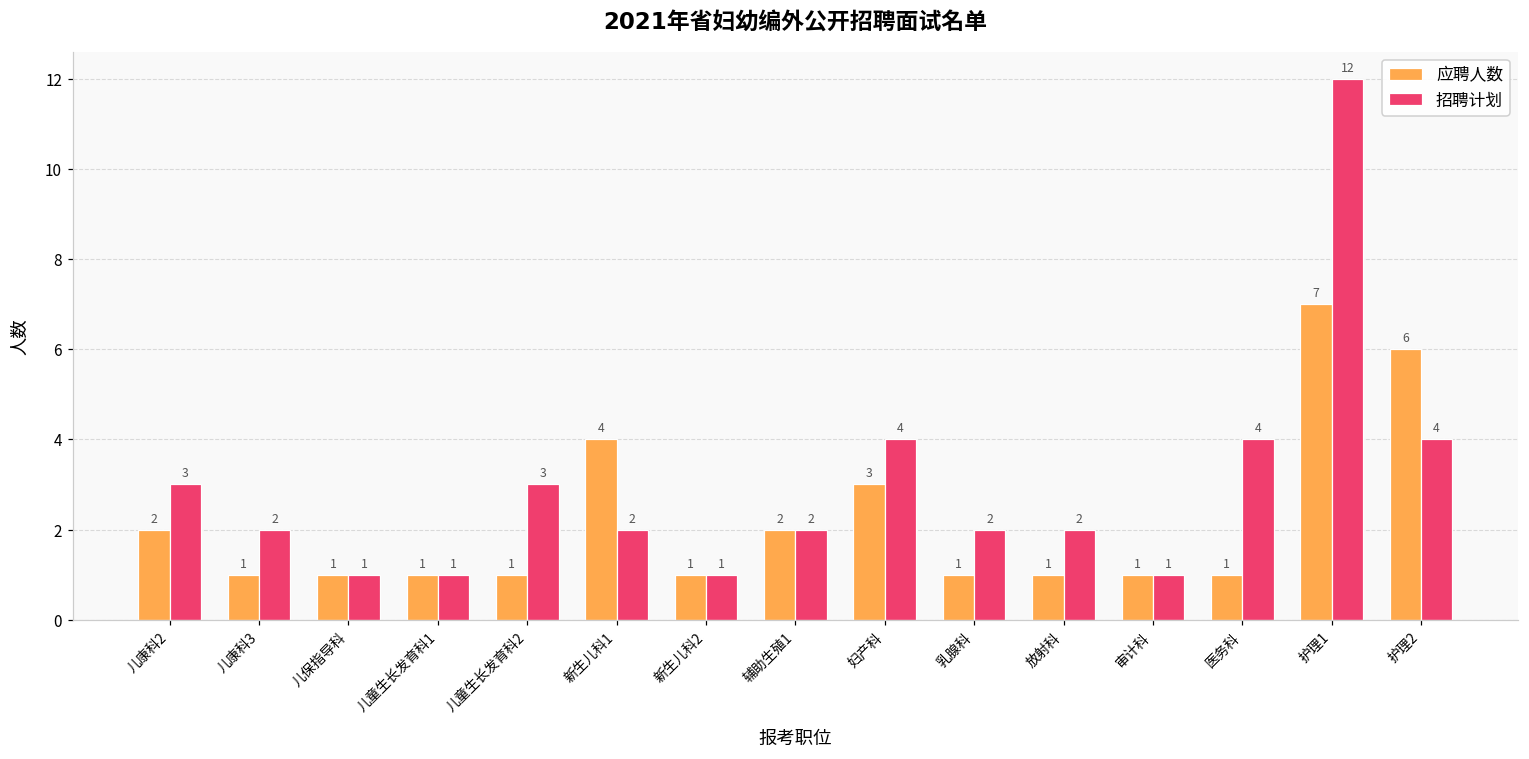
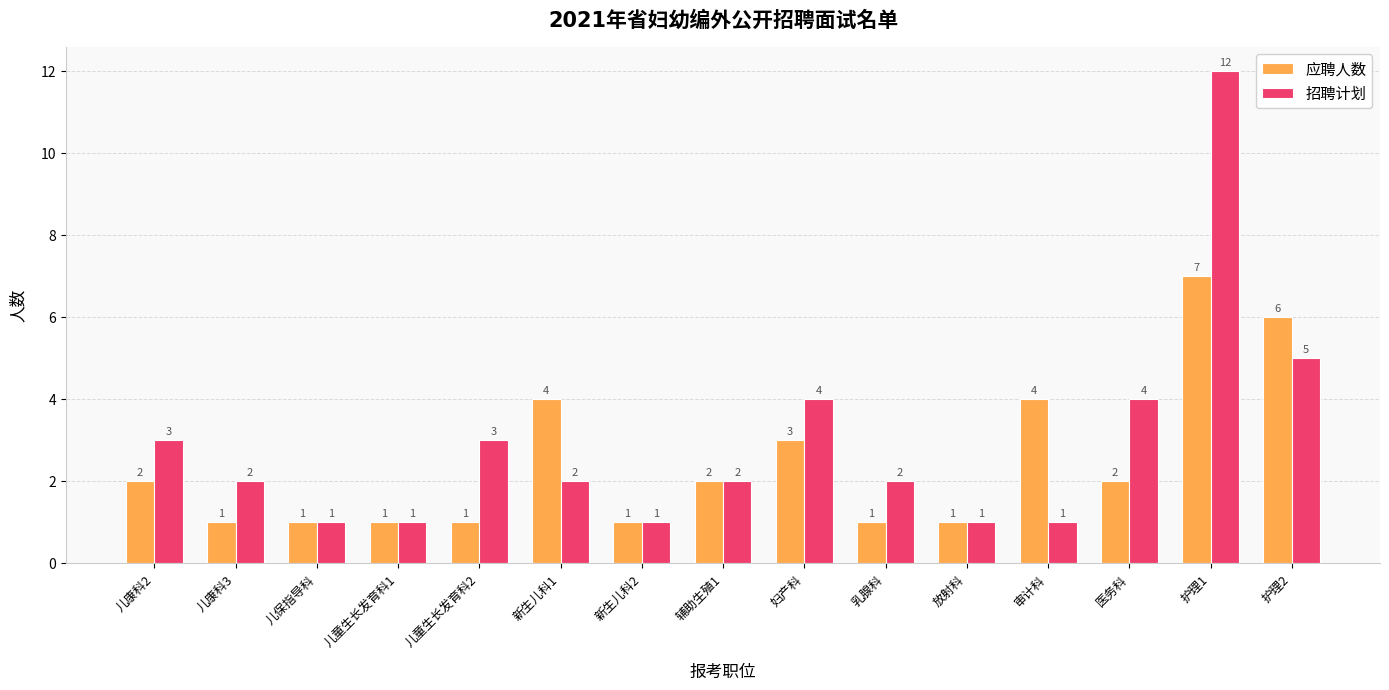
招聘计划, 放射科: 2 -> 1
应聘人数, 审计科: 1 -> 4
应聘人数, 医务科: 1 -> 2
招聘计划, 护理2: 4 -> 5
